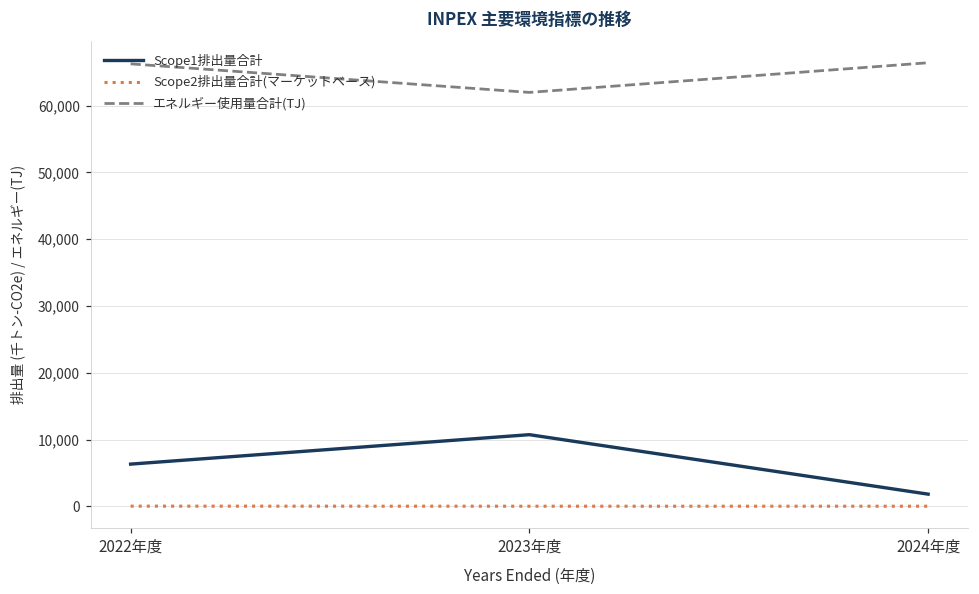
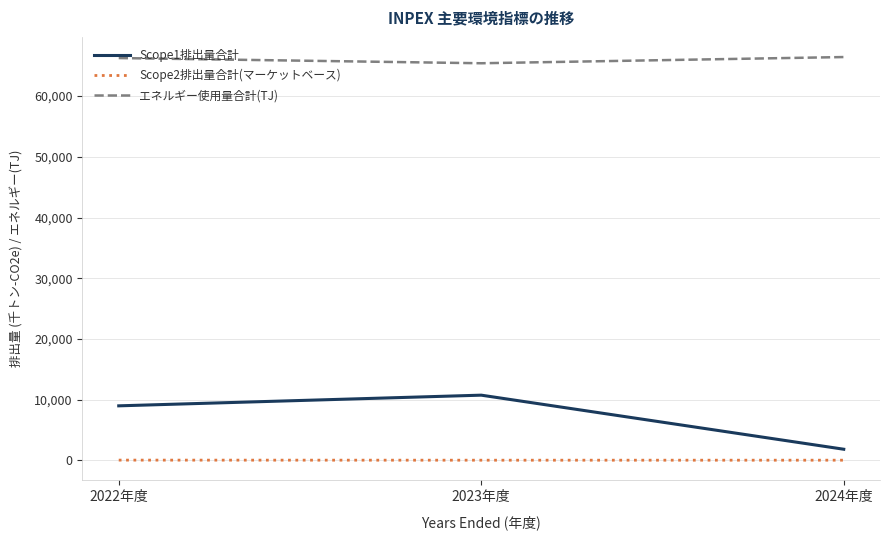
Scope1排出量合計, 2022年度: 6,000 -> 9,000
エネルギー使用量合計(TJ), 2023年度: 62,000 -> 65,000
